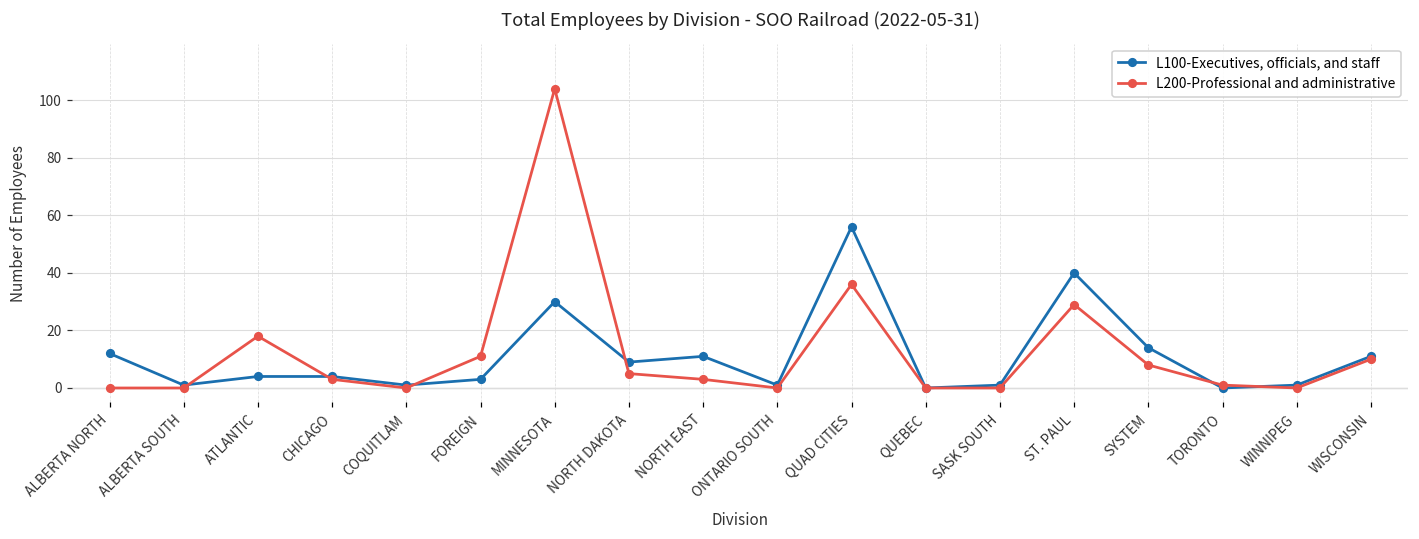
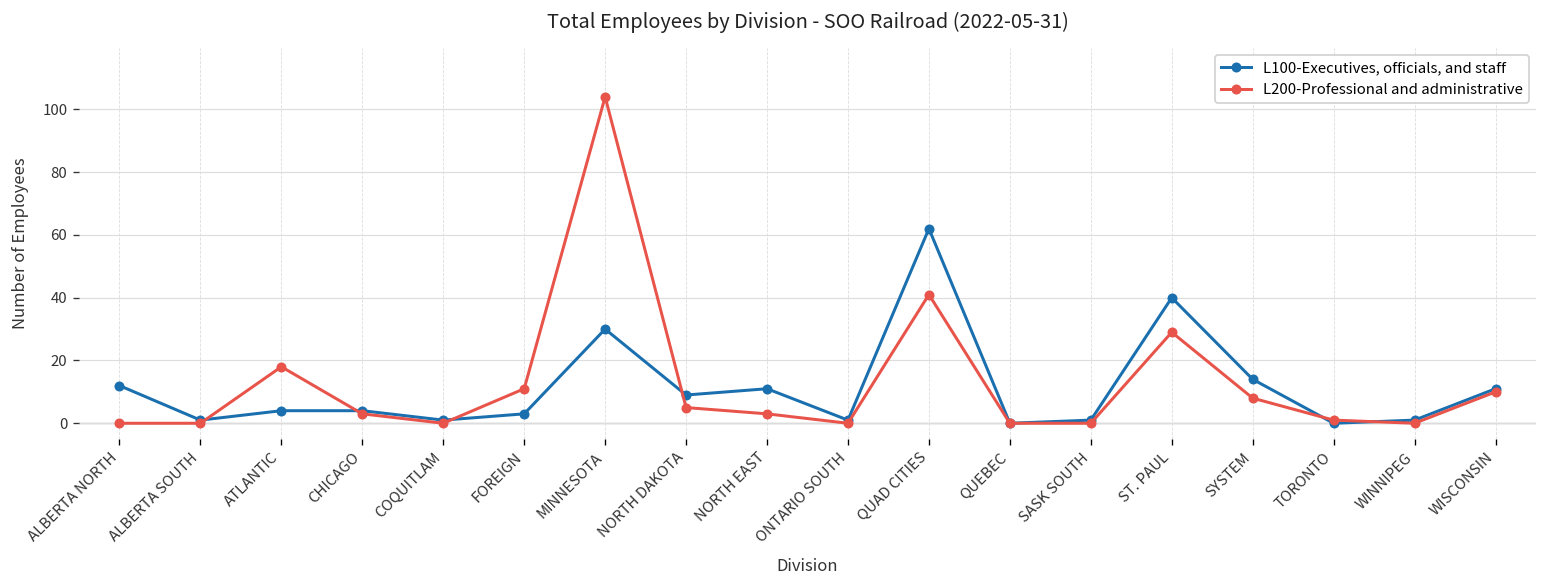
L100-Executives, officials, and staff, QUAD CITIES: 56 -> 62
L200-Professional and administrative, QUAD CITIES: 36 -> 41
